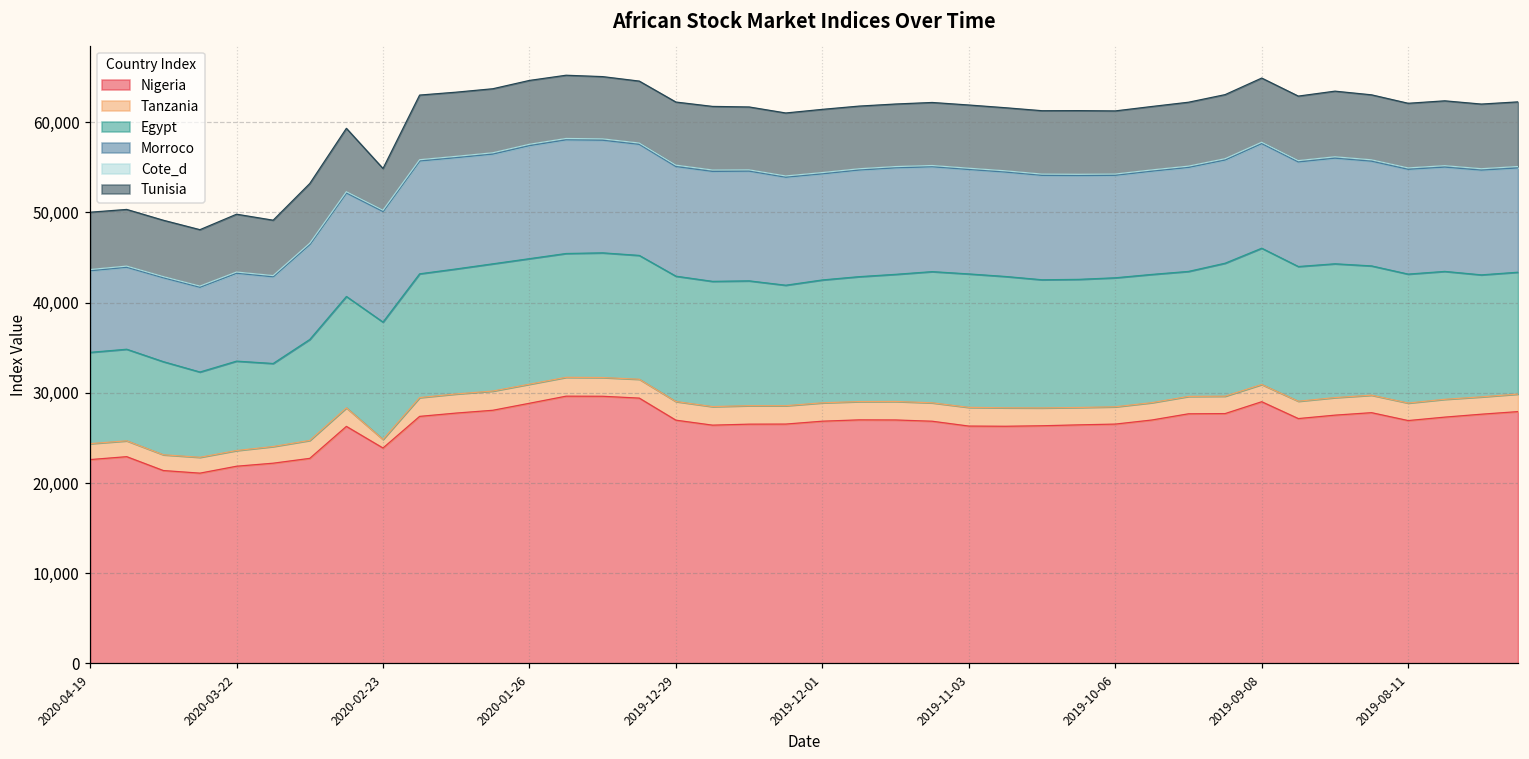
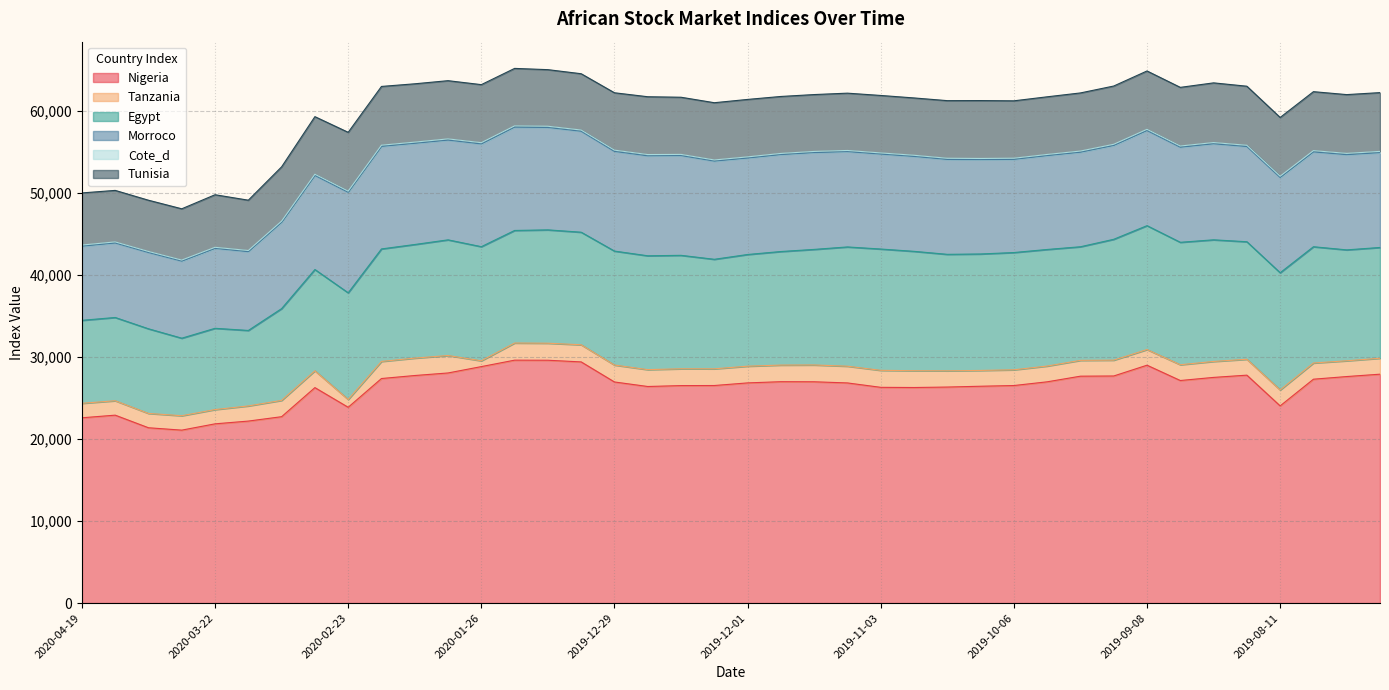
Tunisia, 2020-02-23: 5,000 -> 7,000
Tanzania, 2020-01-26: 2,000 -> 1,000
Nigeria, 2019-08-11: 27,000 -> 24,000
